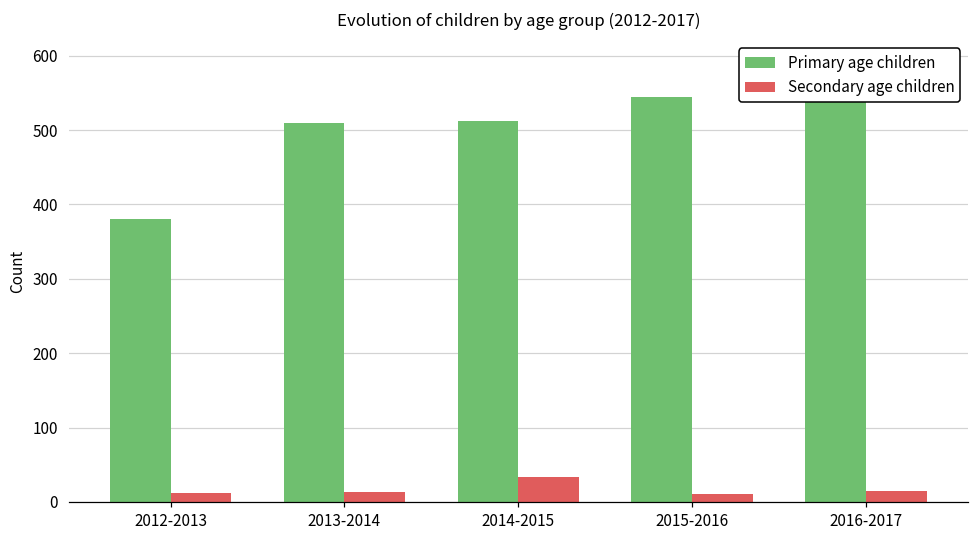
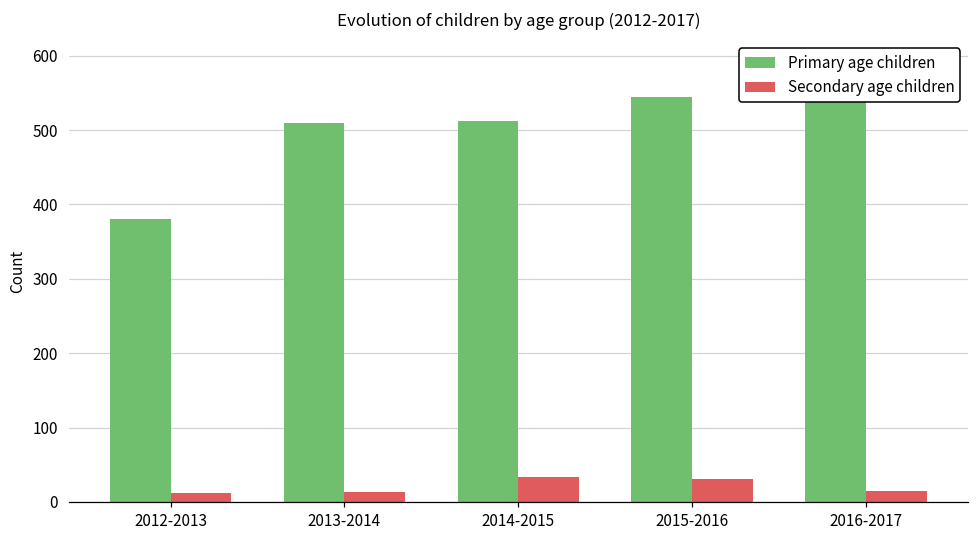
Secondary age children, 2015-2016: 10 -> 30
